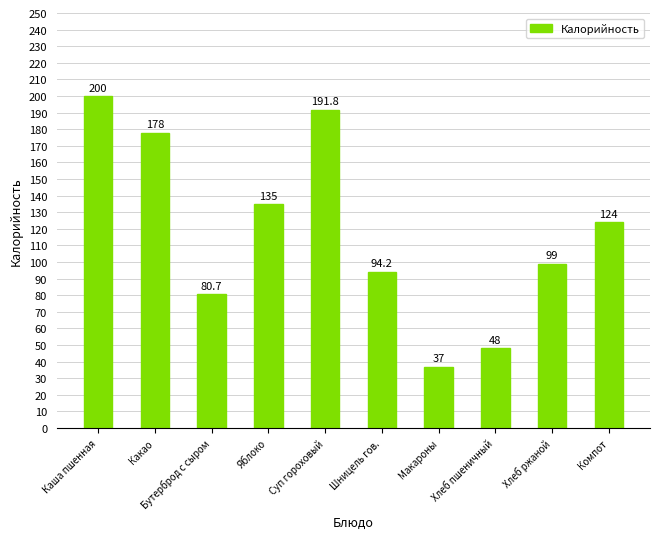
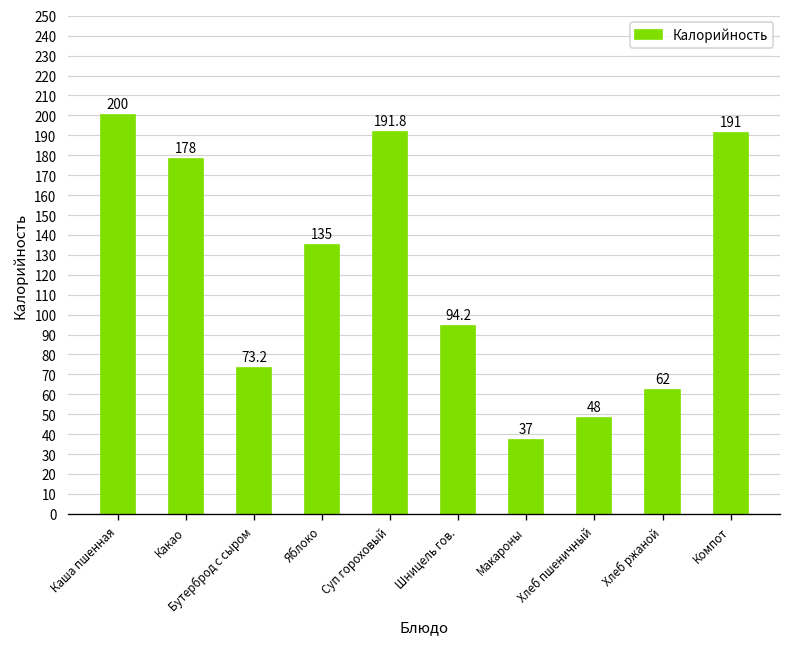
Бутерброд с сыром: 80.7 -> 73.2
Хлеб ржаной: 99 -> 62
Компот: 124 -> 191
